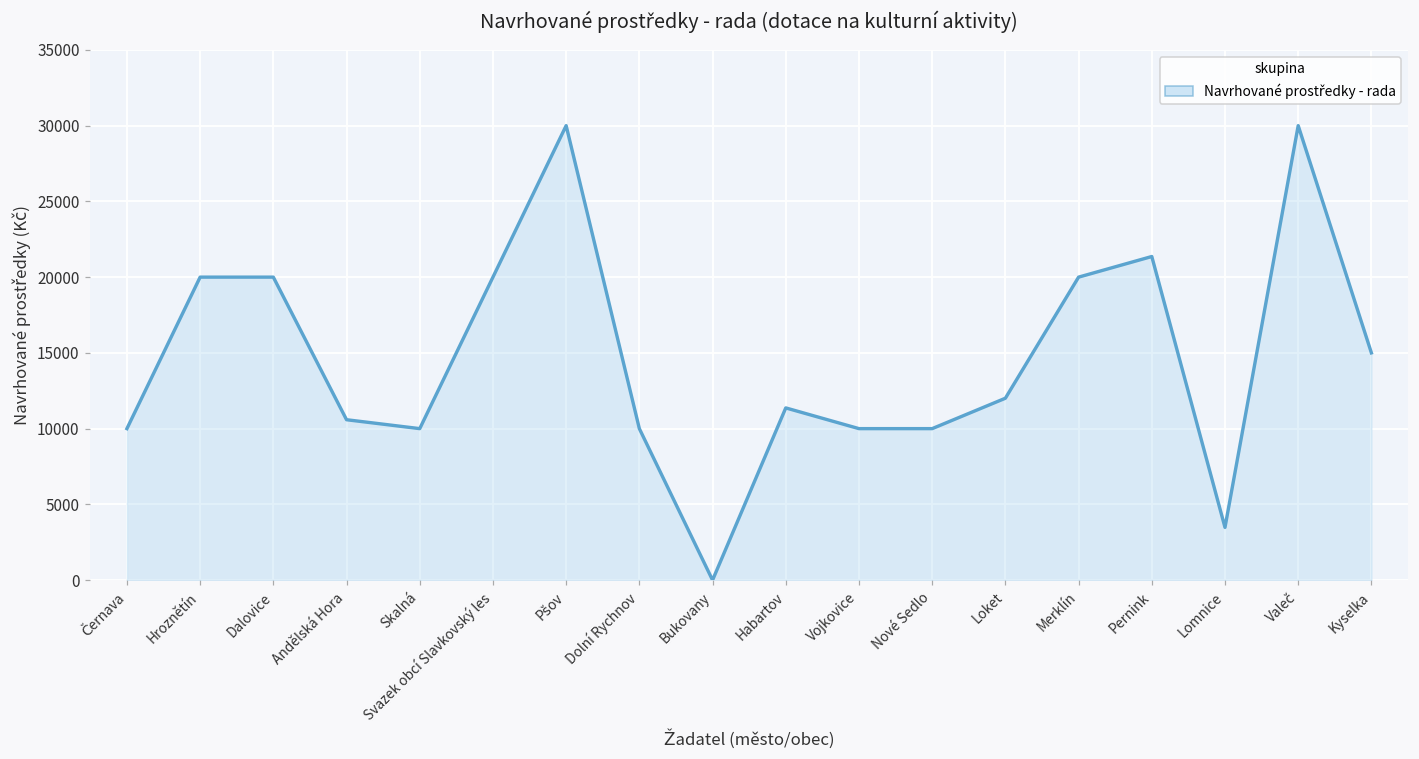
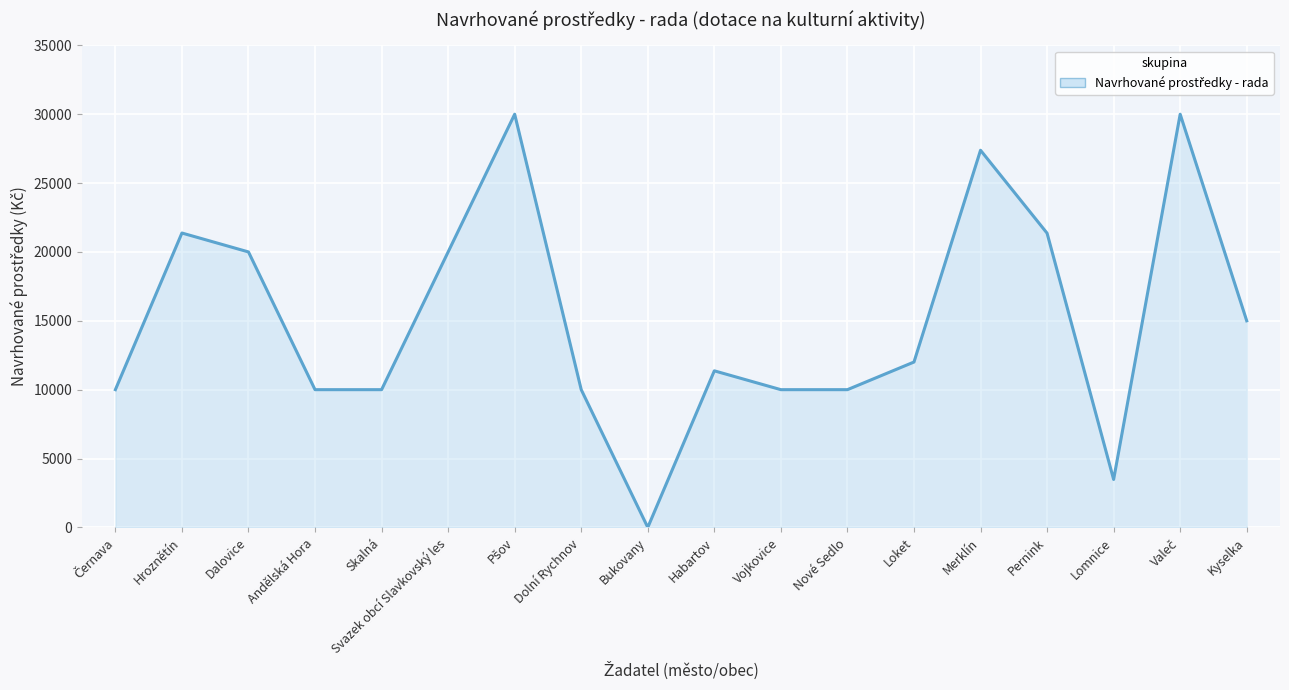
Hroznětín: 20000 -> 21400
Andělská Hora: 10600 -> 10000
Merklín: 20000 -> 27400
